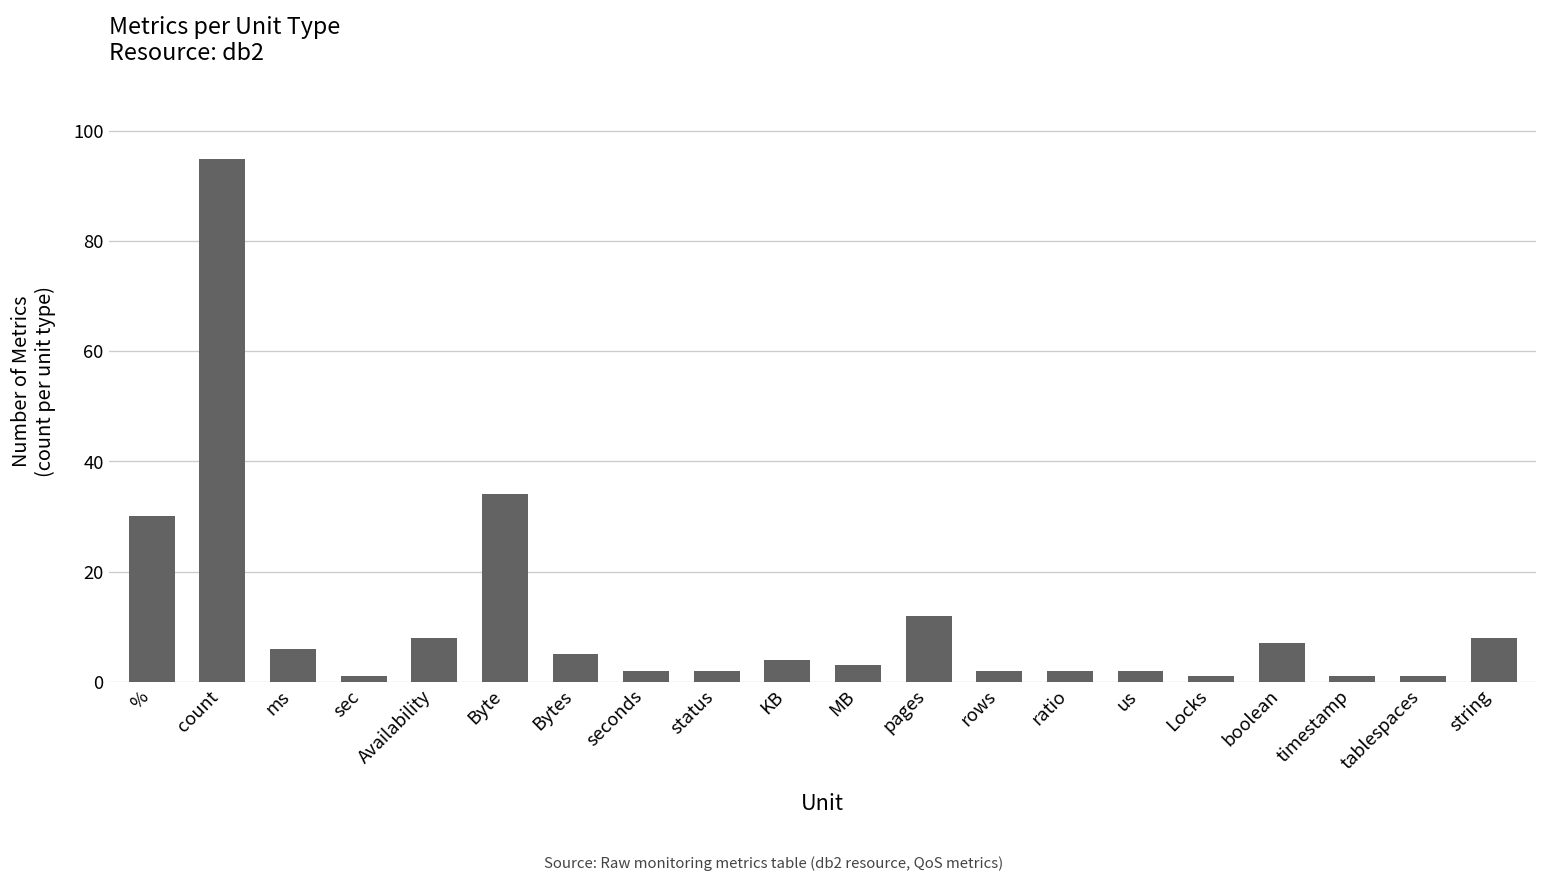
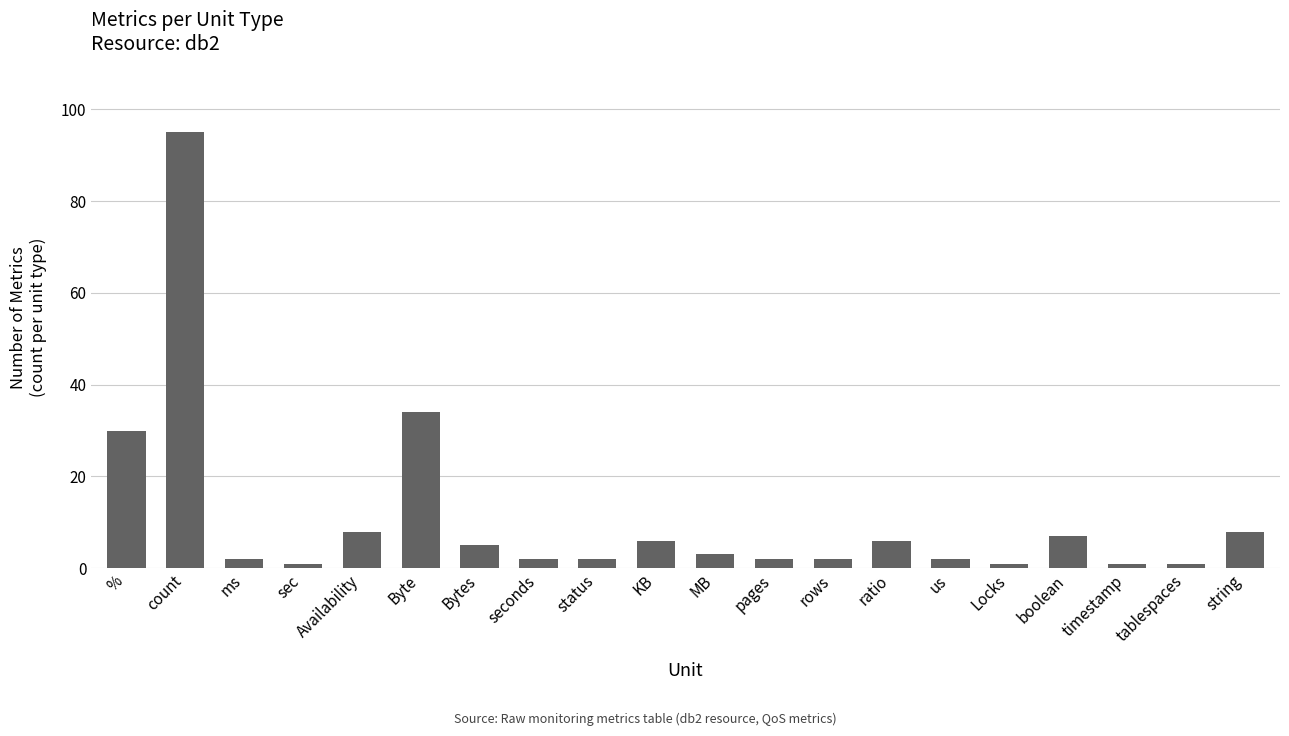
ms: 6 -> 2
KB: 4 -> 6
pages: 12 -> 2
ratio: 2 -> 6
